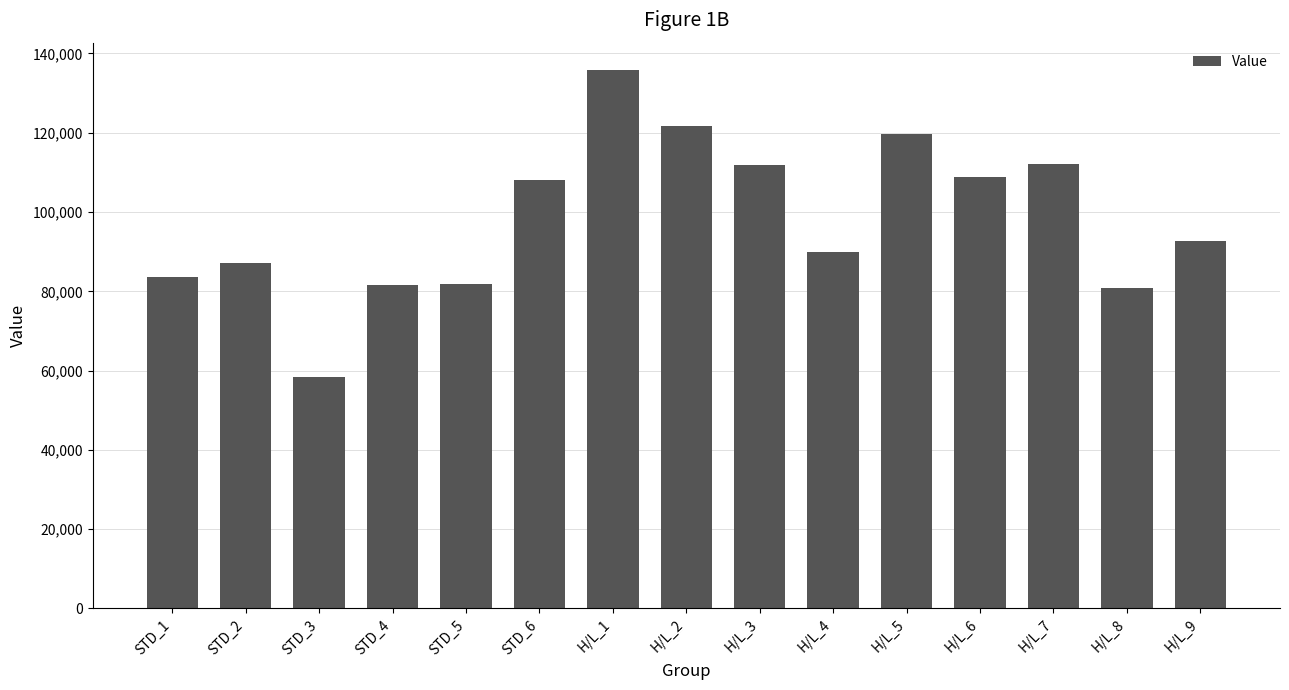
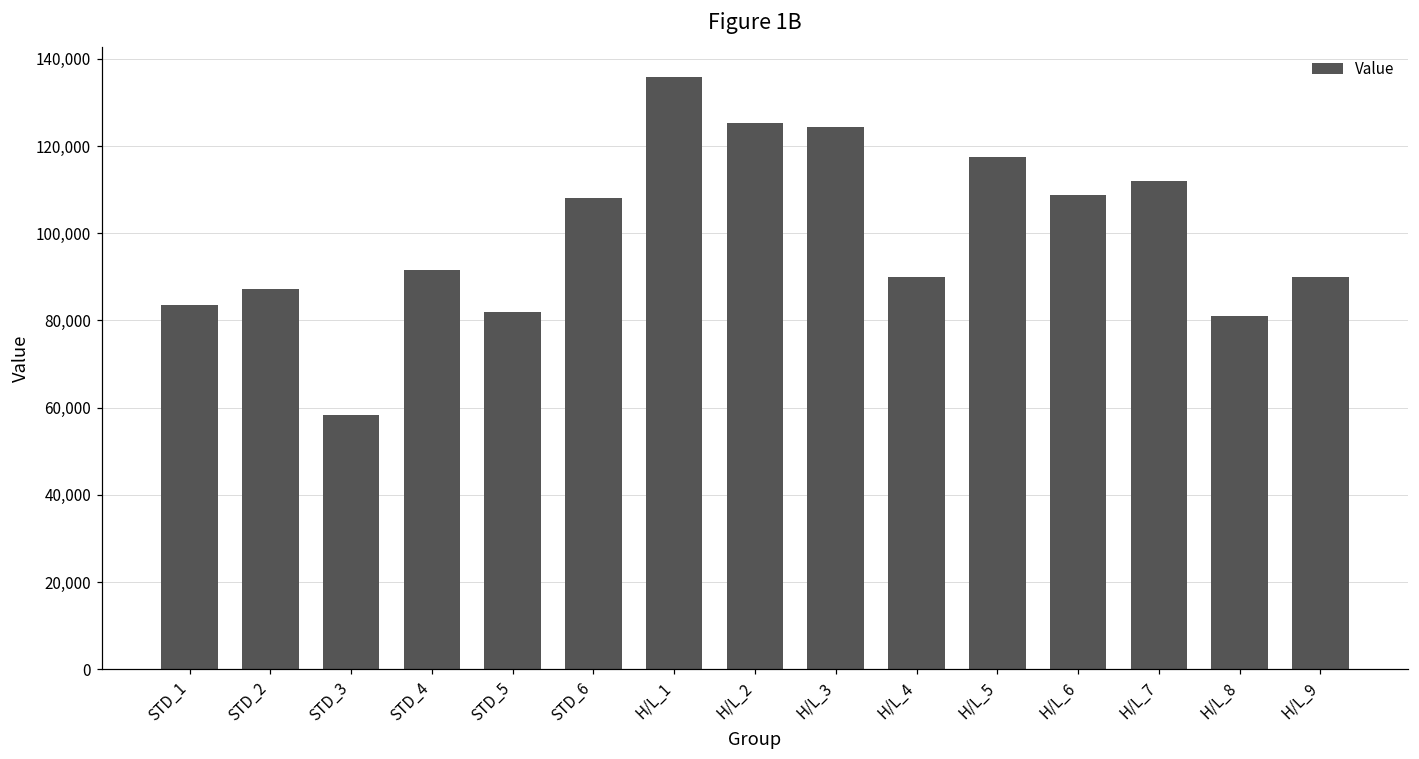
STD_4: 82,000 -> 92,000
H/L_2: 122,000 -> 125,000
H/L_3: 112,000 -> 124,000
H/L_5: 120,000 -> 118,000
H/L_9: 93,000 -> 90,000
